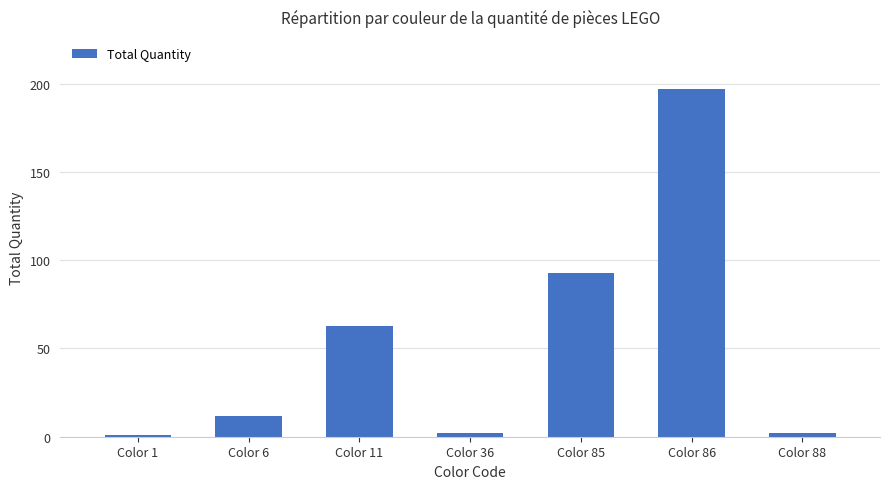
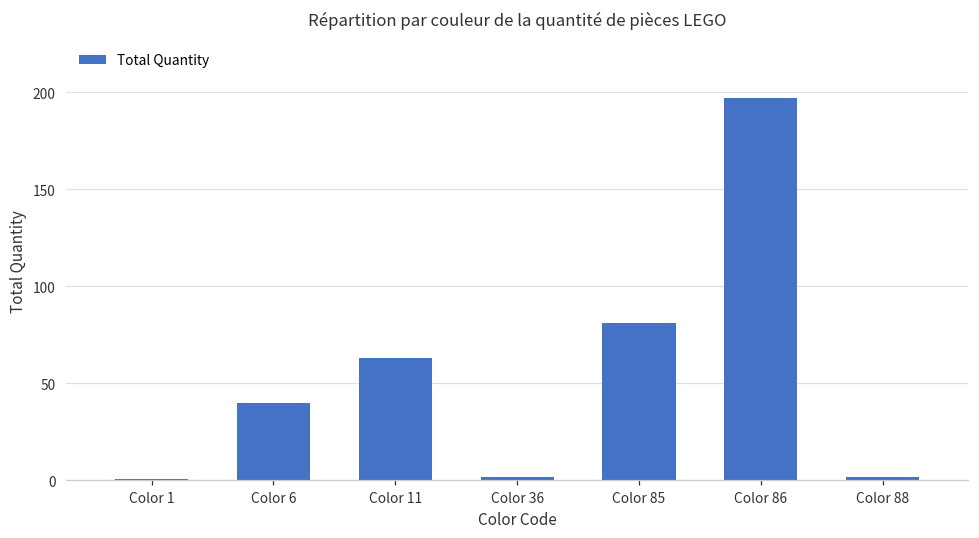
Color 6: 12 -> 40
Color 85: 93 -> 81
